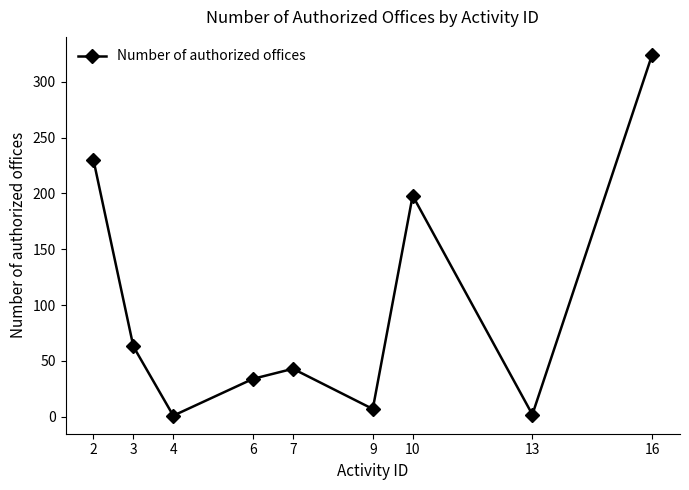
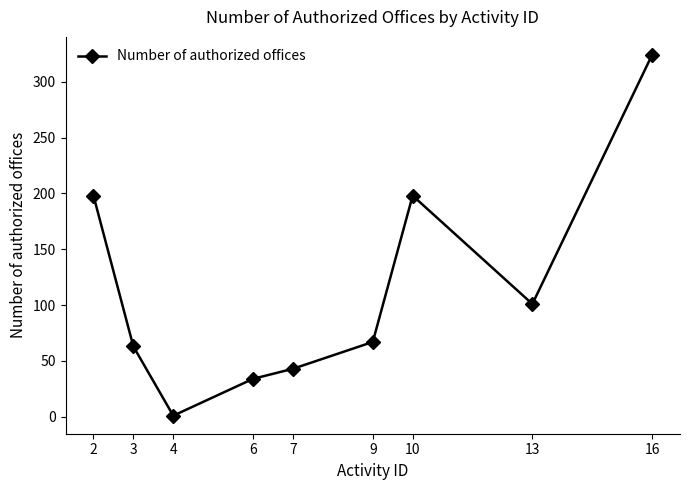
2: 230 -> 198
9: 7 -> 67
13: 2 -> 101
